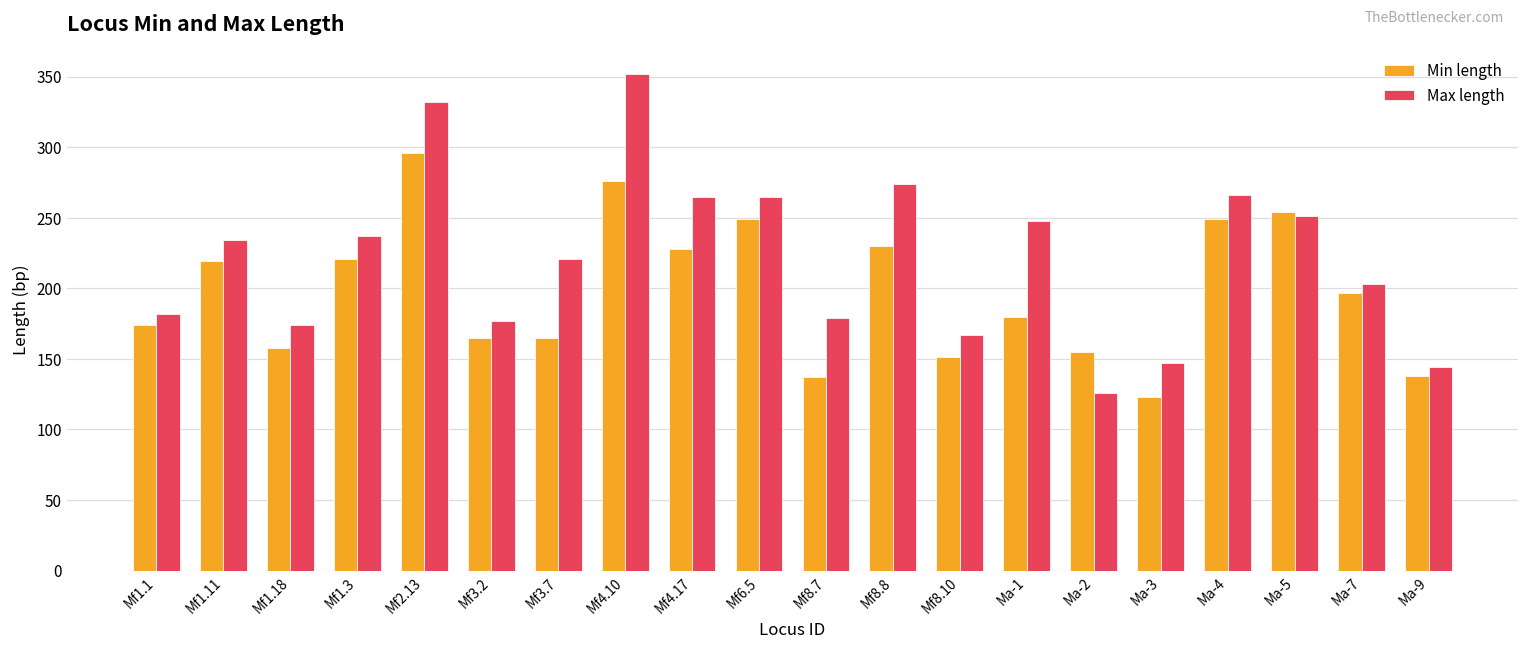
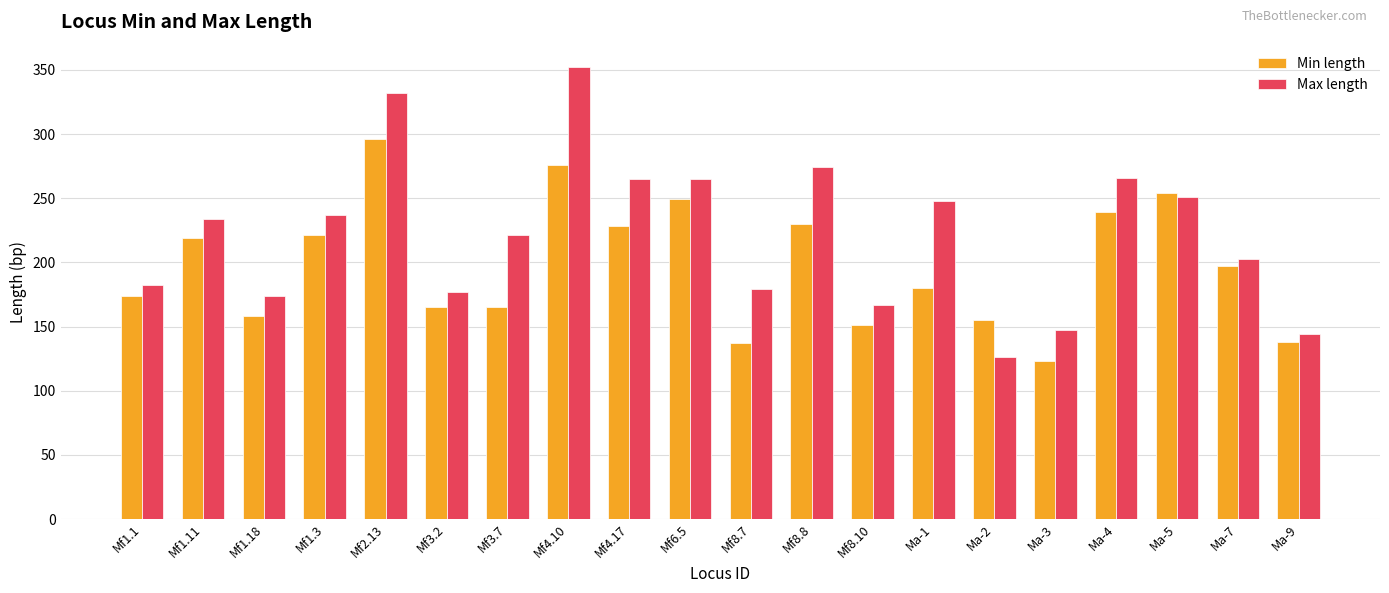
Min length, Ma-4: 249 -> 239
